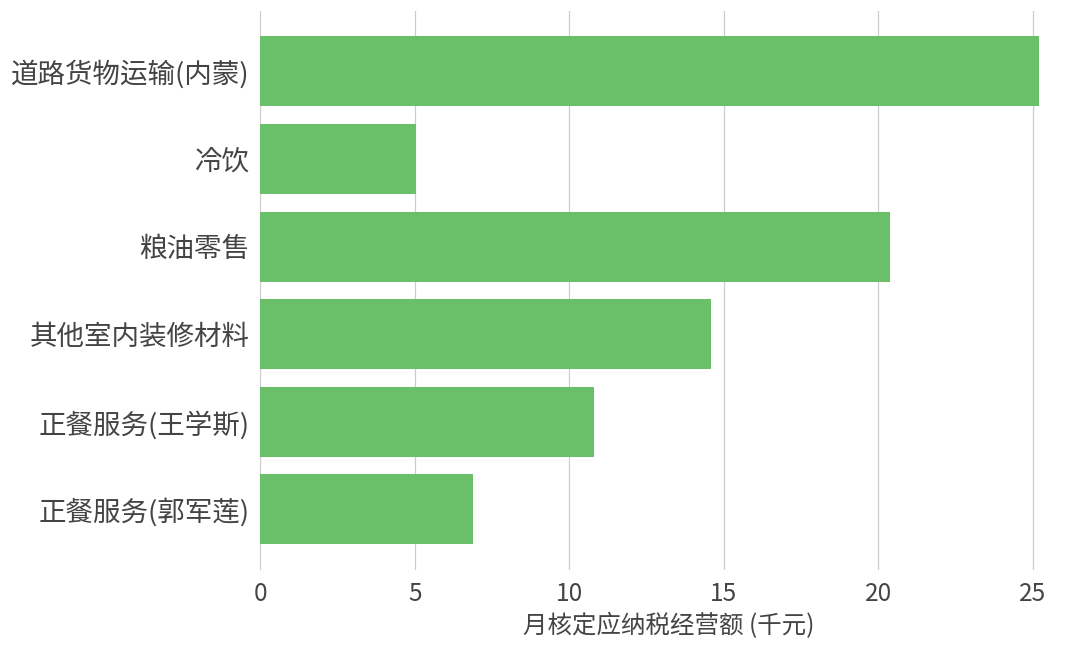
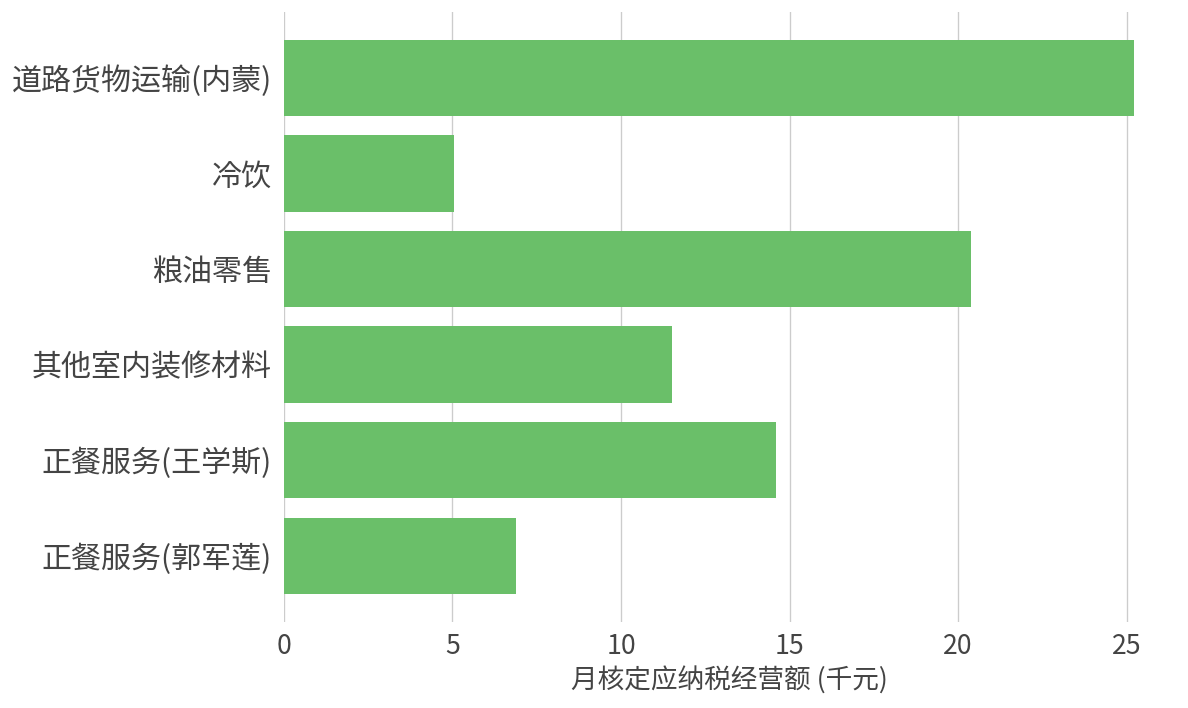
其他室内装修材料: 14.6 -> 11.5
正餐服务(王学斯): 10.8 -> 14.6
